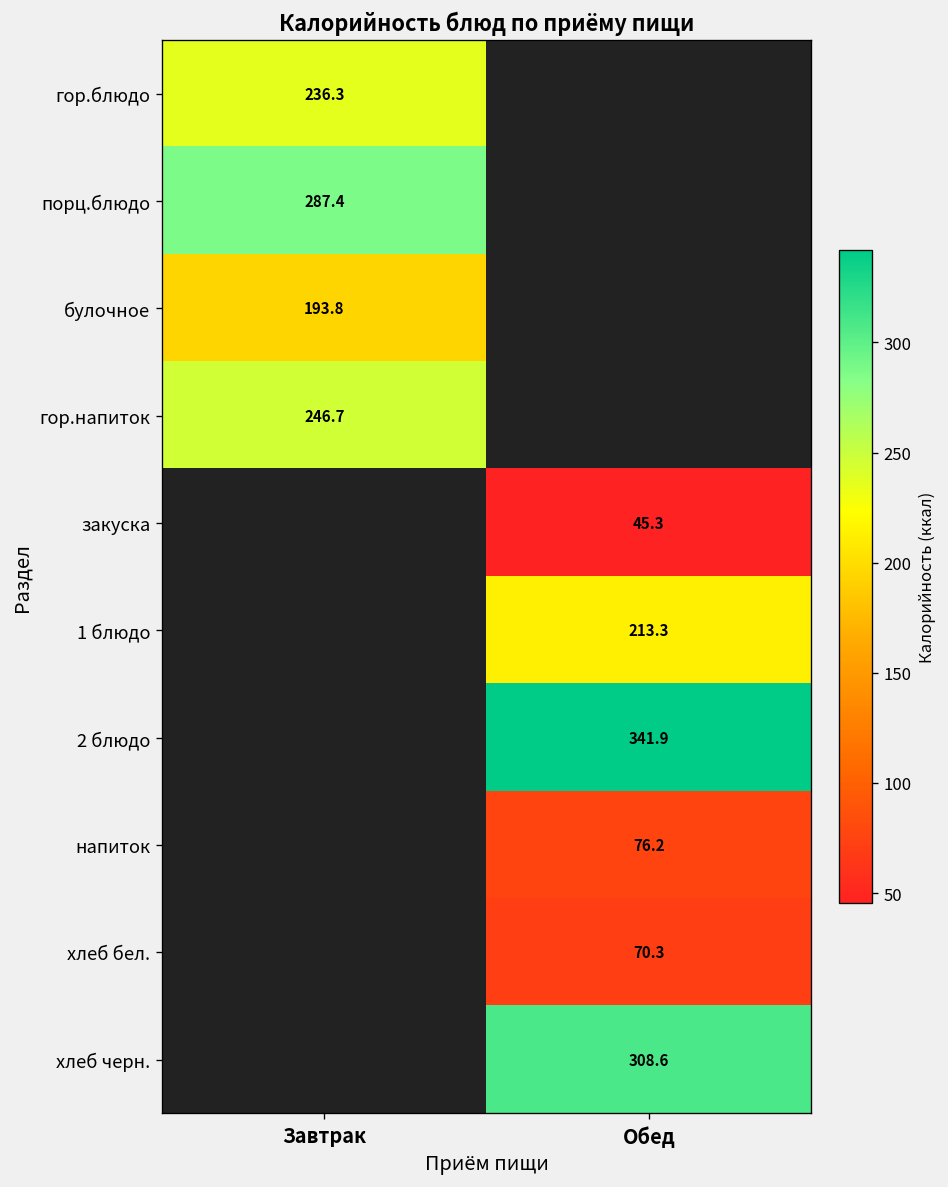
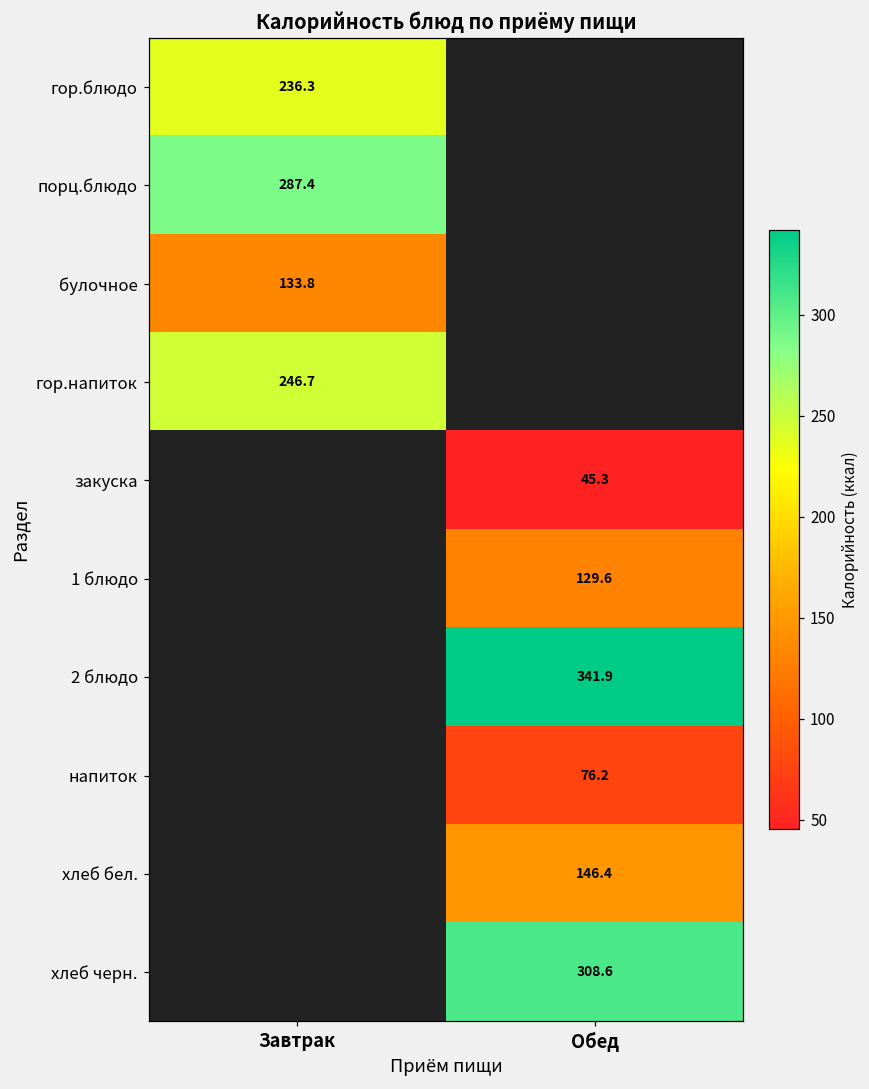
булочное, Завтрак: 193.8 -> 133.8
1 блюдо, Обед: 213.3 -> 129.6
хлеб бел., Обед: 70.3 -> 146.4
